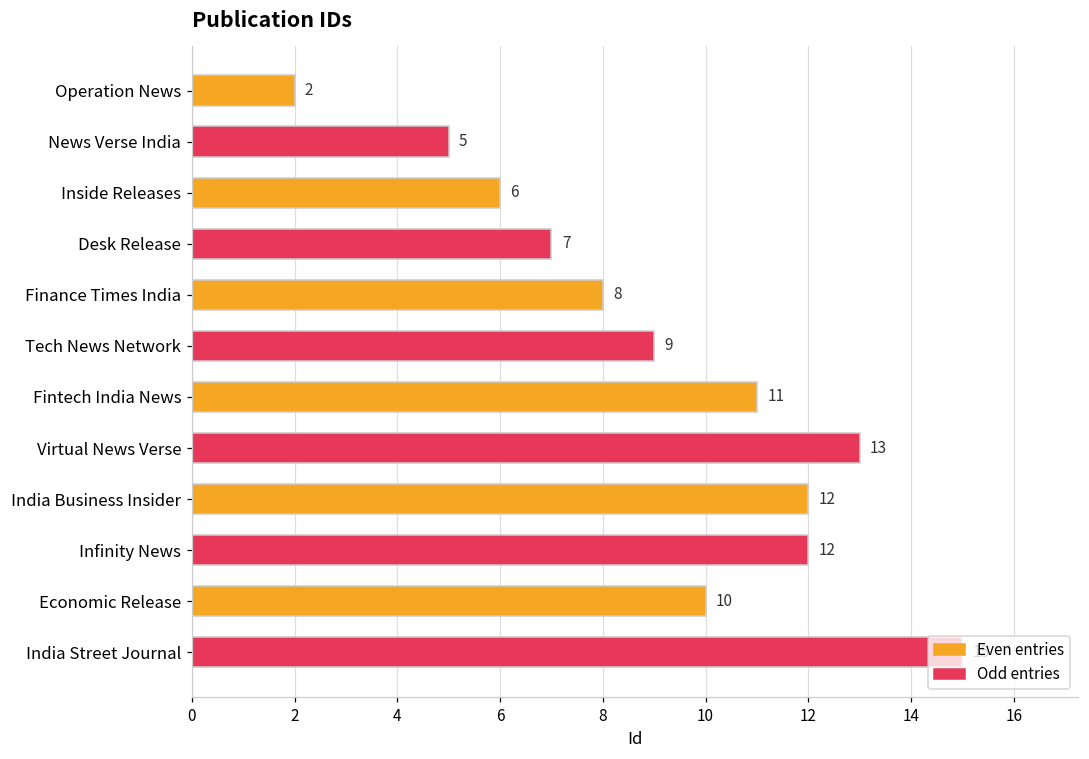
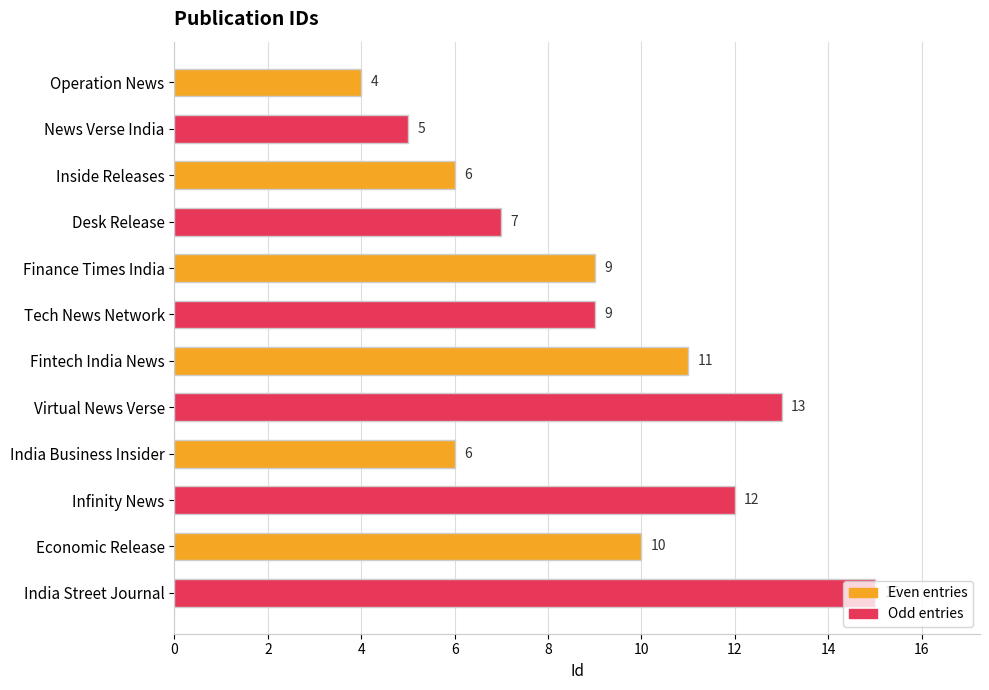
Operation News: 2 -> 4
Finance Times India: 8 -> 9
India Business Insider: 12 -> 6
